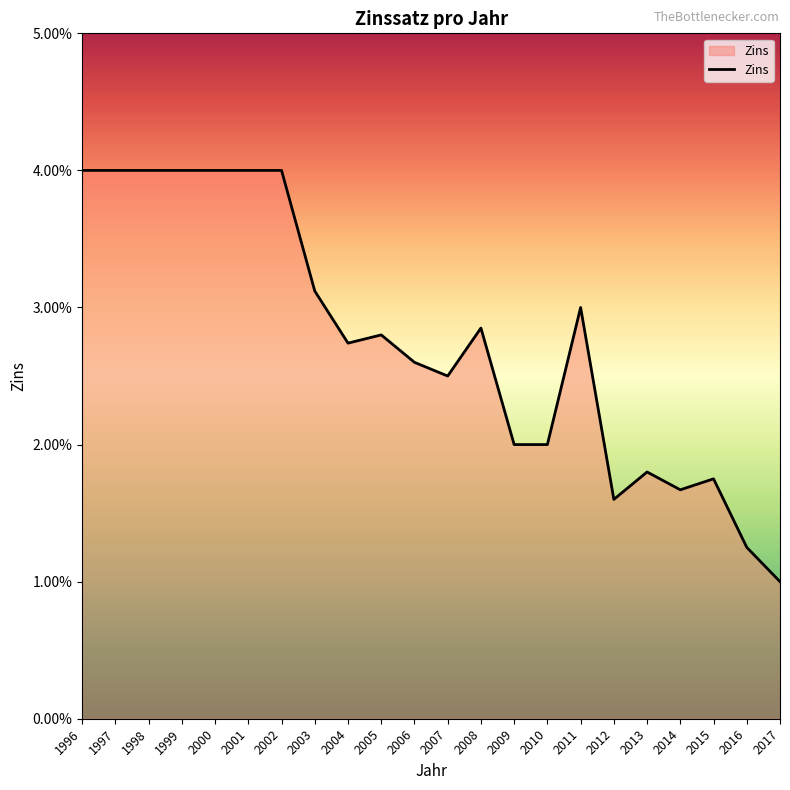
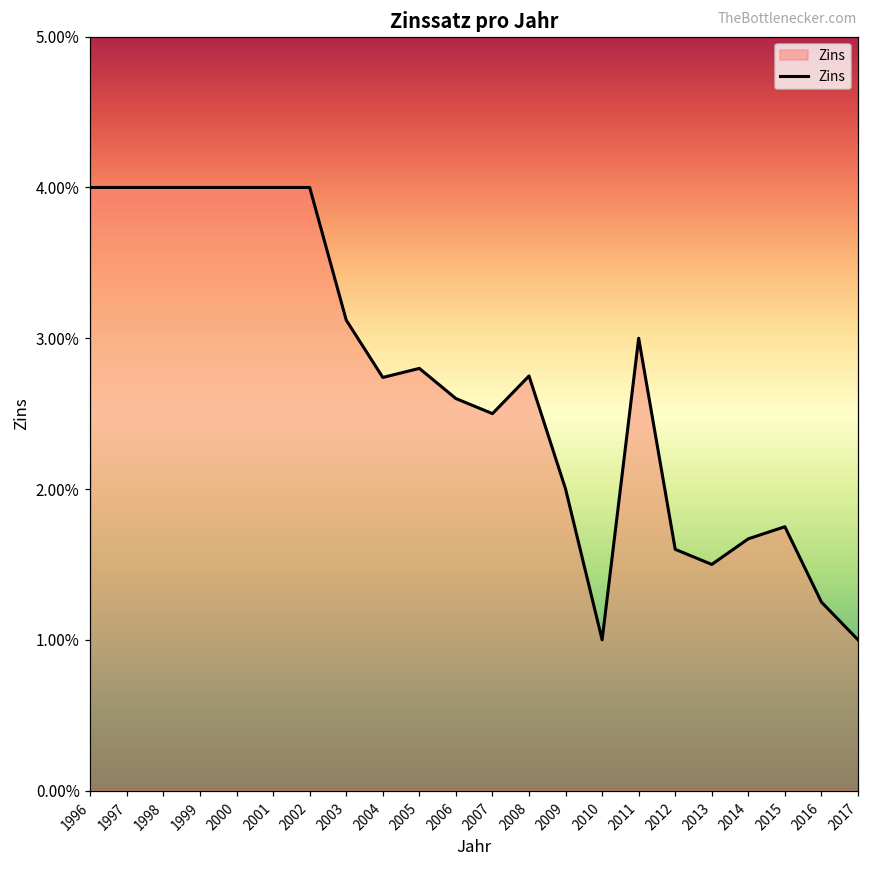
2008: 2.85% -> 2.75%
2010: 2.00% -> 1.00%
2013: 1.80% -> 1.50%
